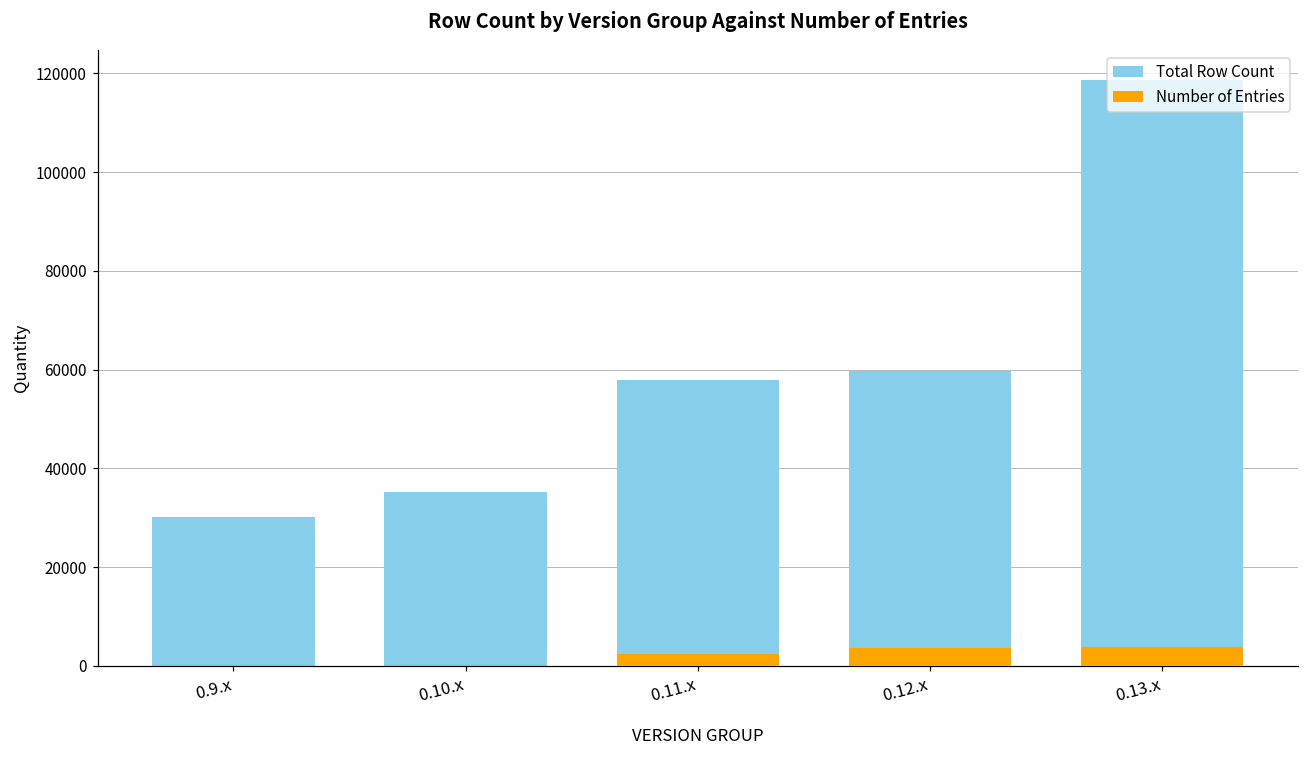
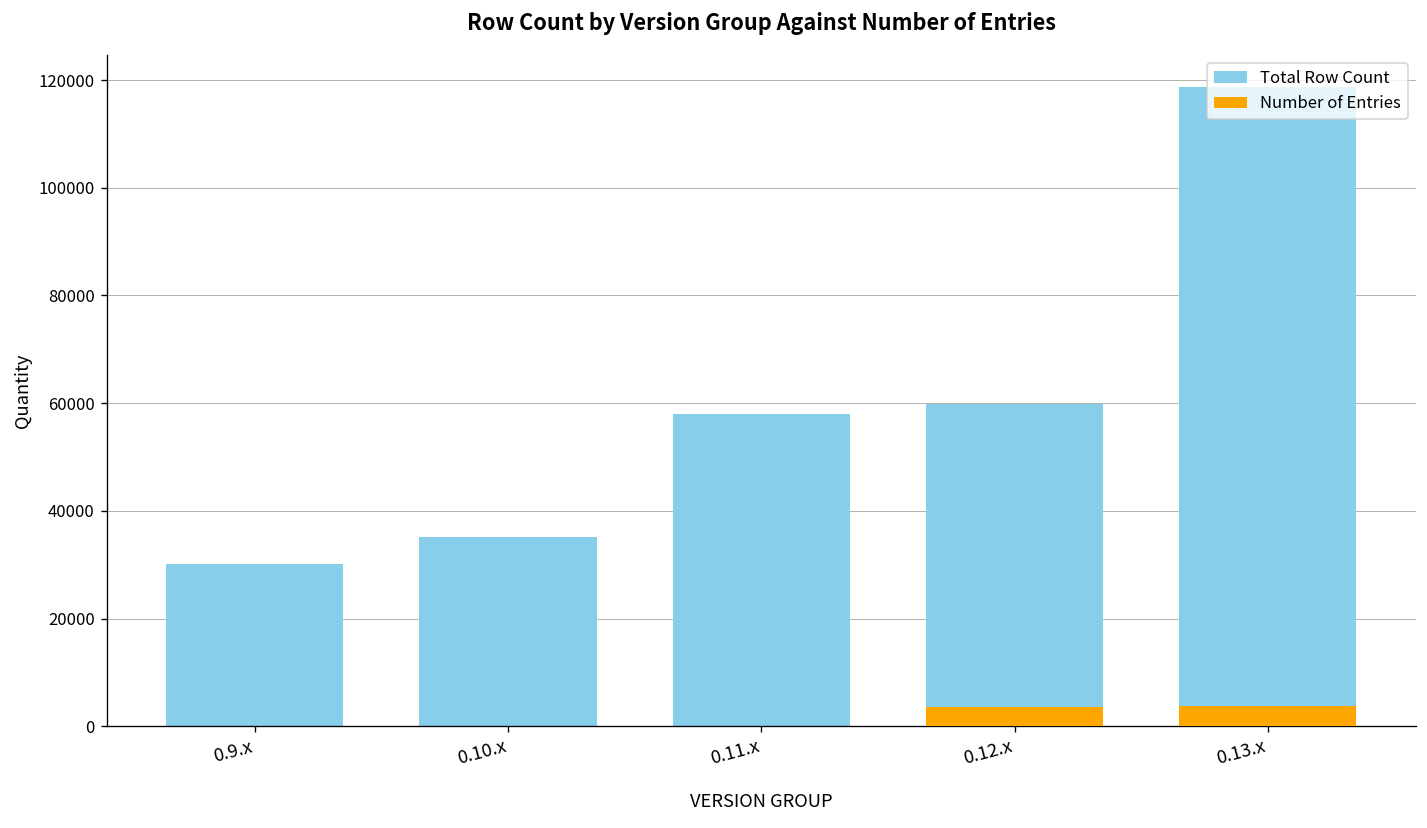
Number of Entries, 0.11.x: 2000 -> 0
